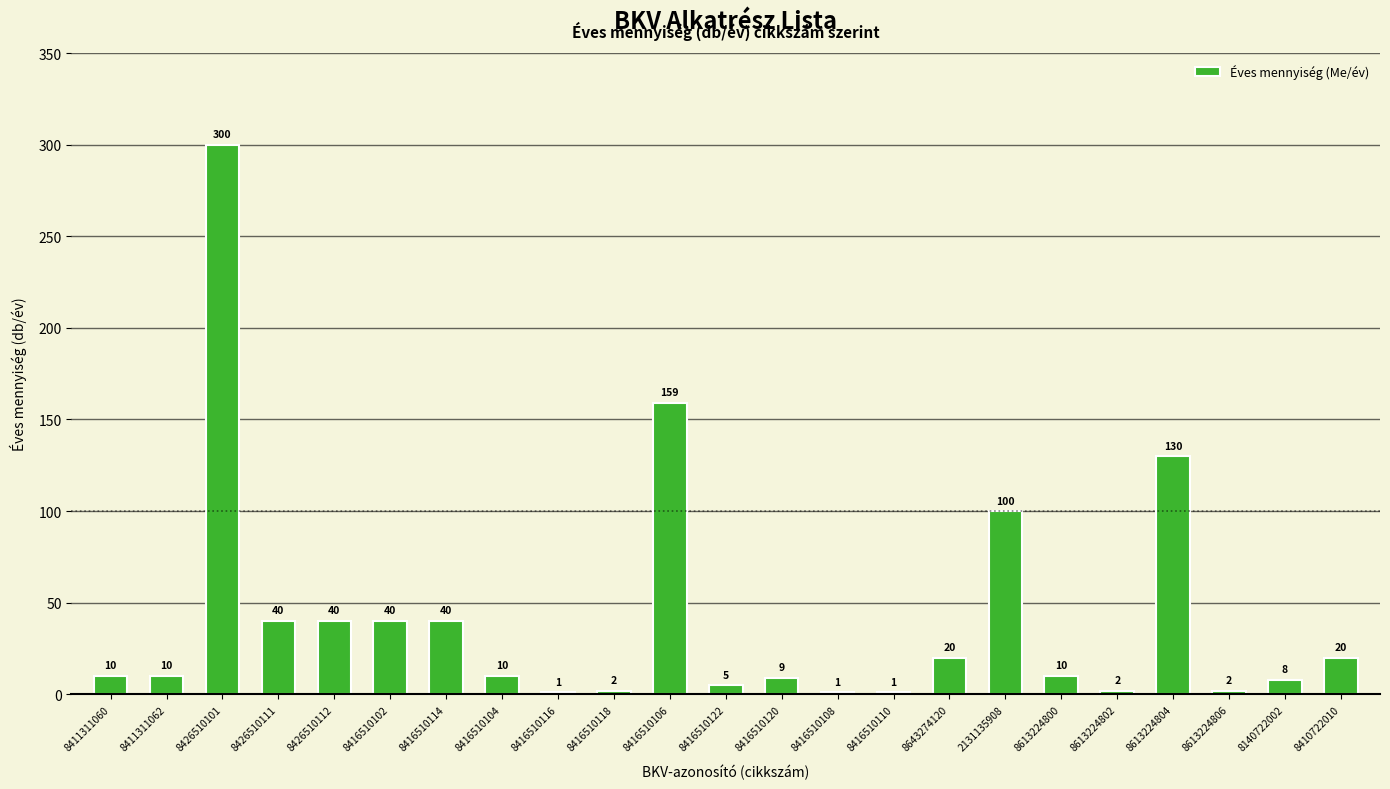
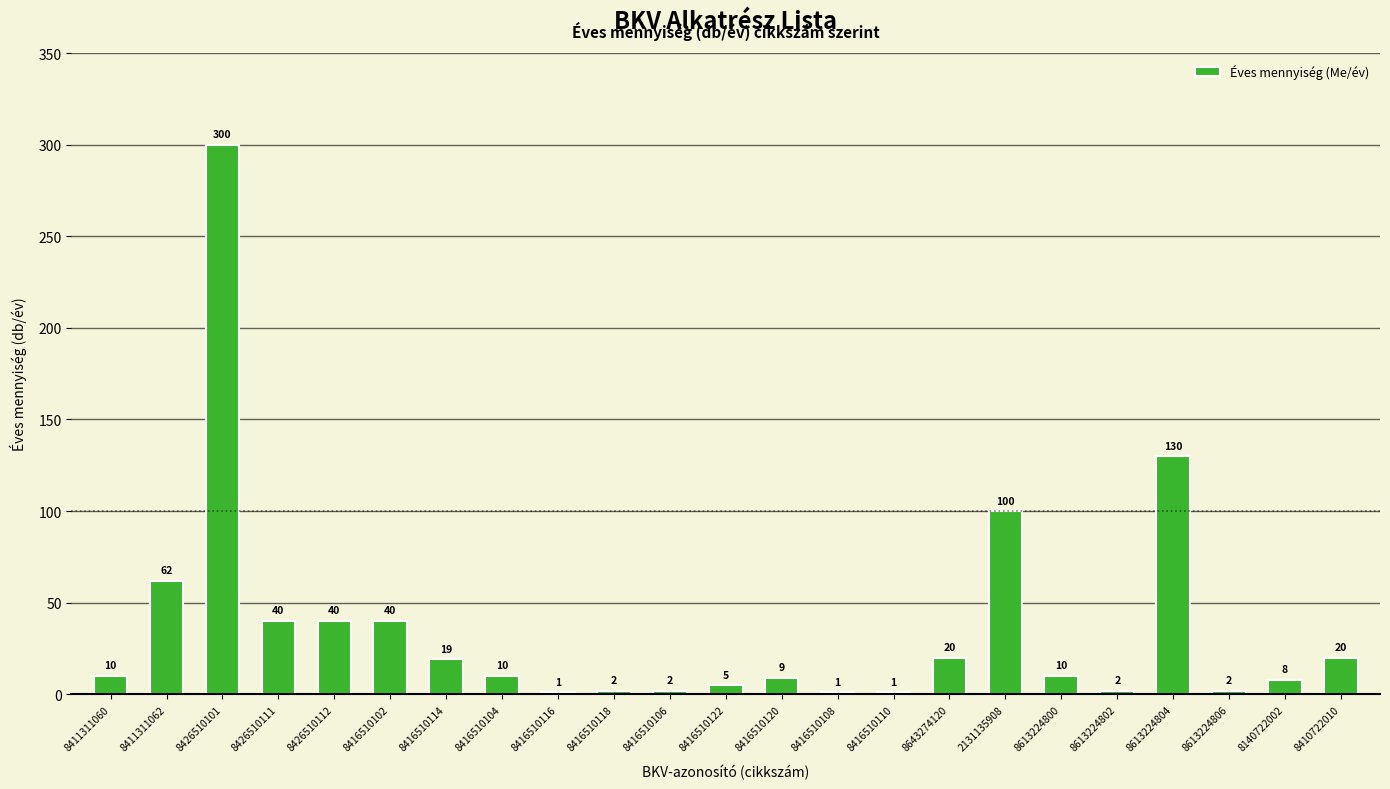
8411311062: 10 -> 62
8416510114: 40 -> 19
8416510106: 159 -> 2
